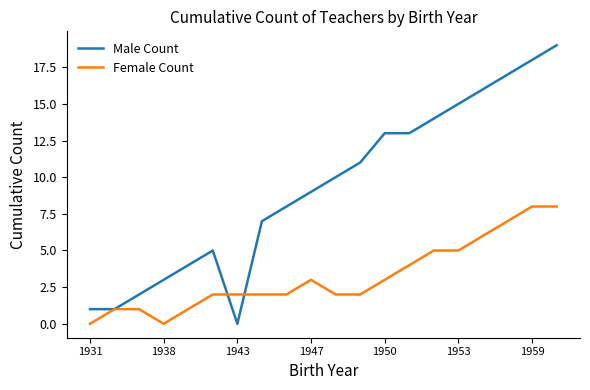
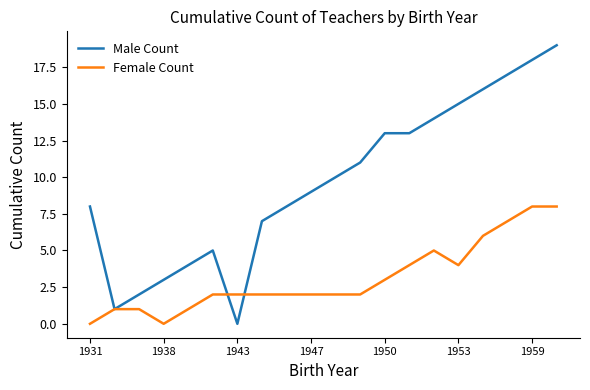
Male Count, 1931: 1 -> 8
Female Count, 1947: 3 -> 2
Female Count, 1953: 5 -> 4
